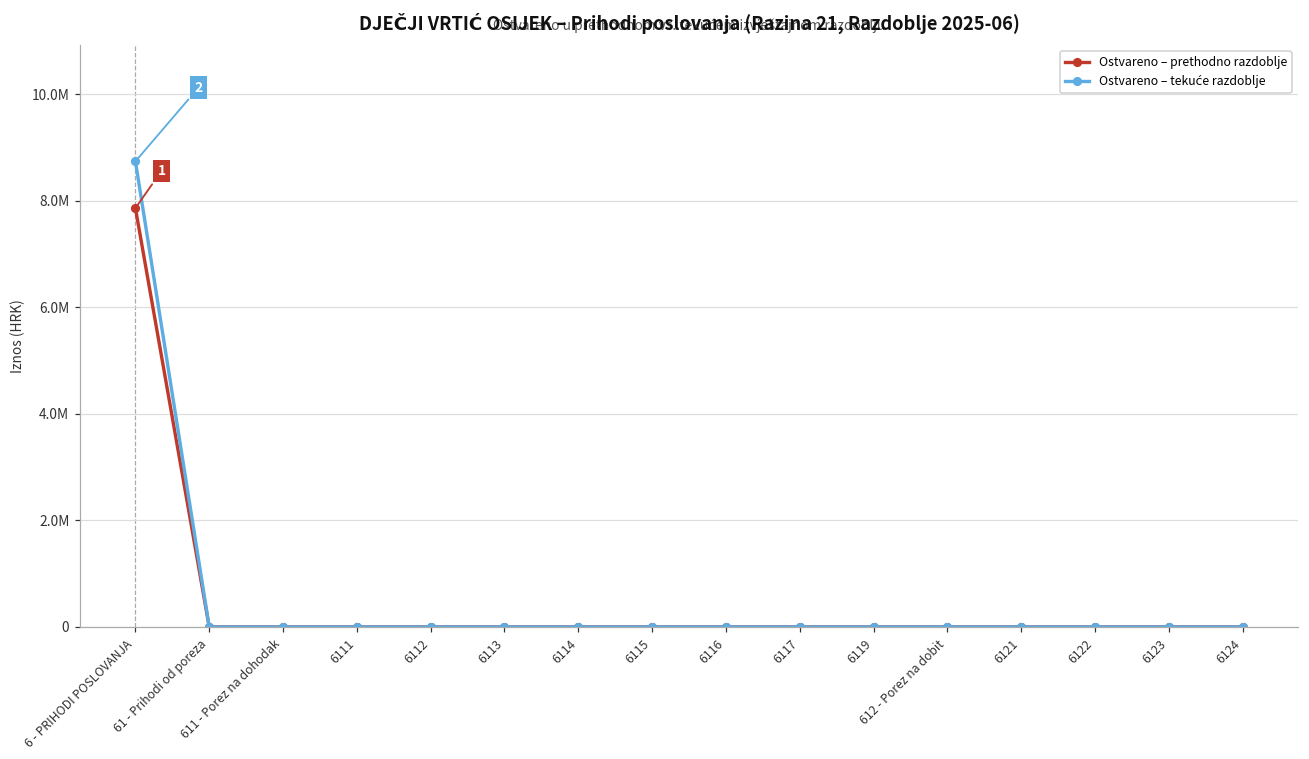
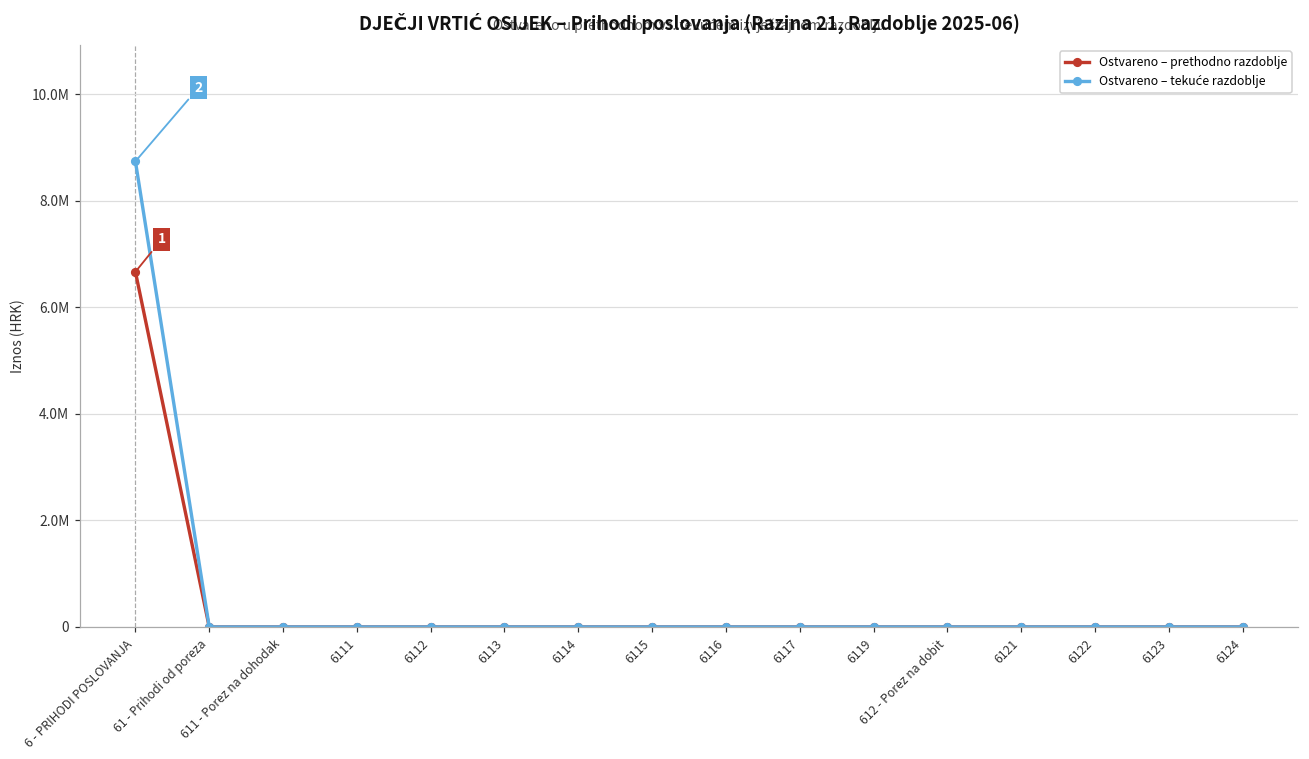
Ostvareno – prethodno razdoblje, 6 - PRIHODI POSLOVANJA: 7900000 -> 6700000
